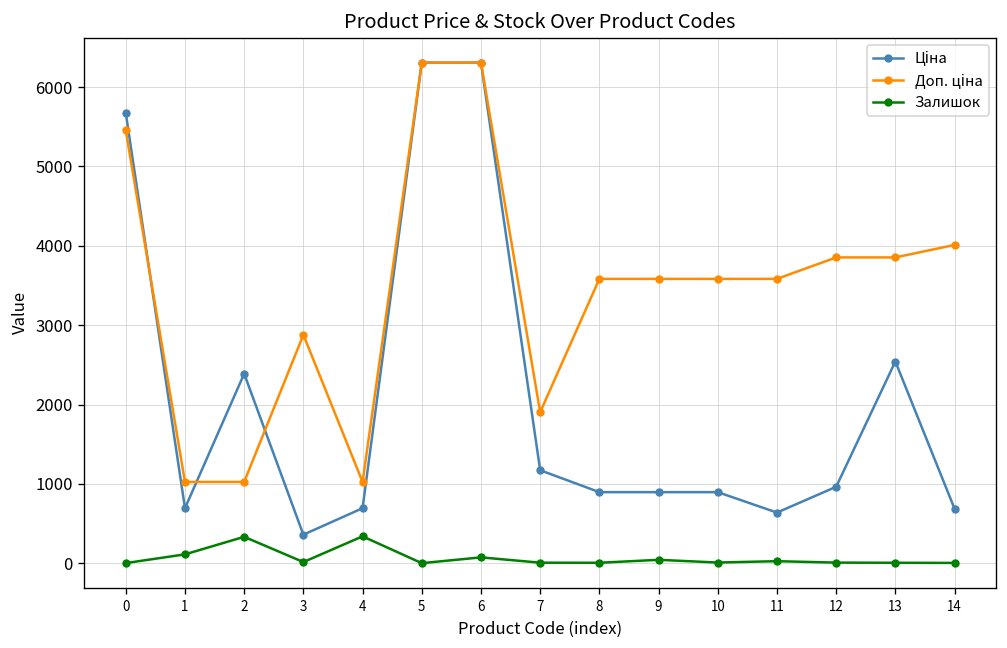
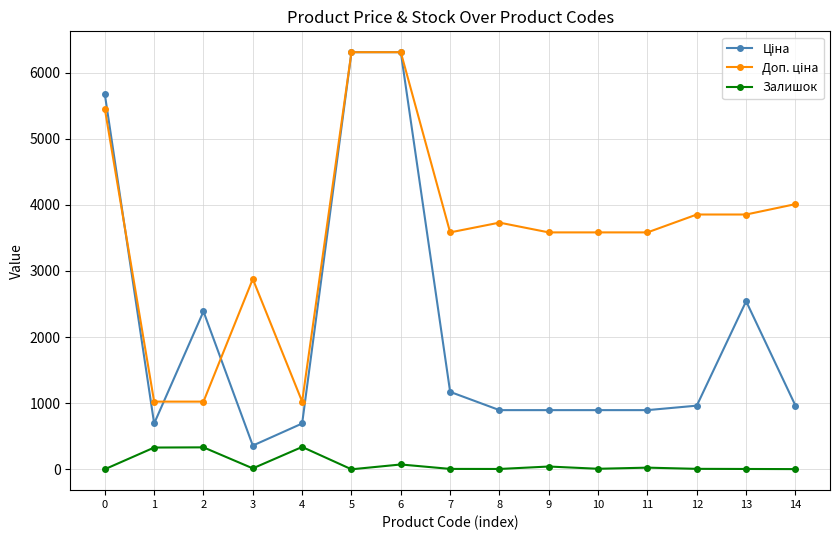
Залишок, 1: 100 -> 300
Доп. ціна, 7: 1900 -> 3600
Доп. ціна, 8: 3600 -> 3700
Ціна, 11: 600 -> 900
Ціна, 14: 700 -> 1000
